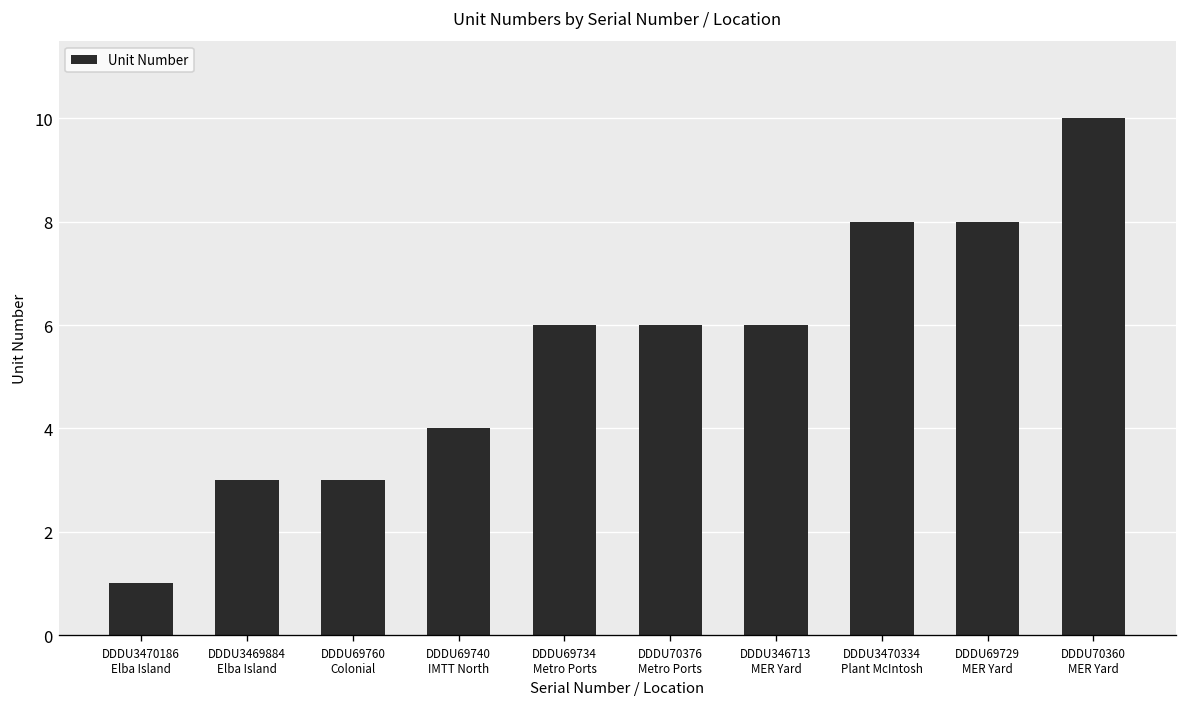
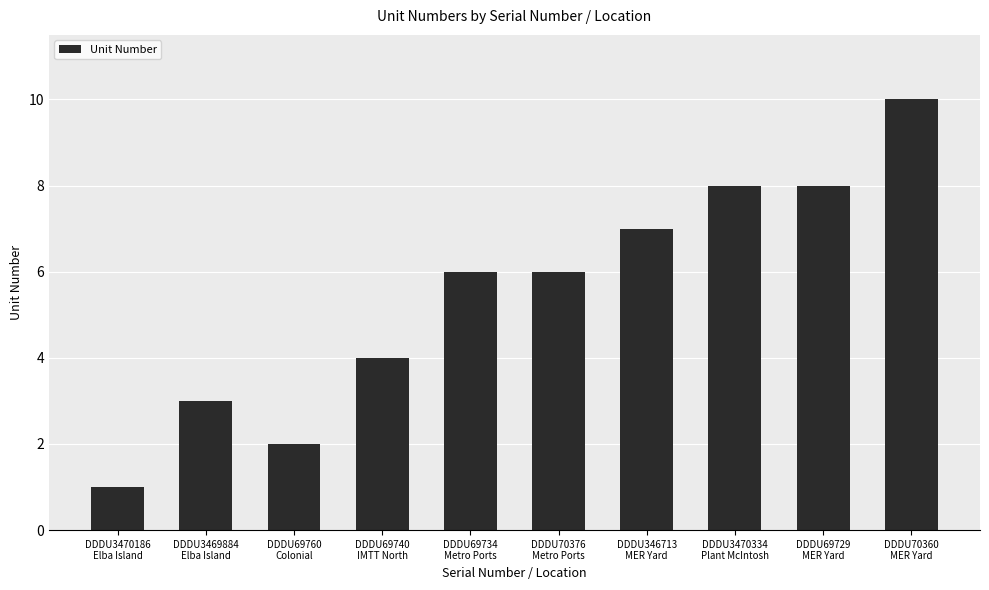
DDDU69760 Colonial: 3 -> 2
DDDU346713 MER Yard: 6 -> 7
